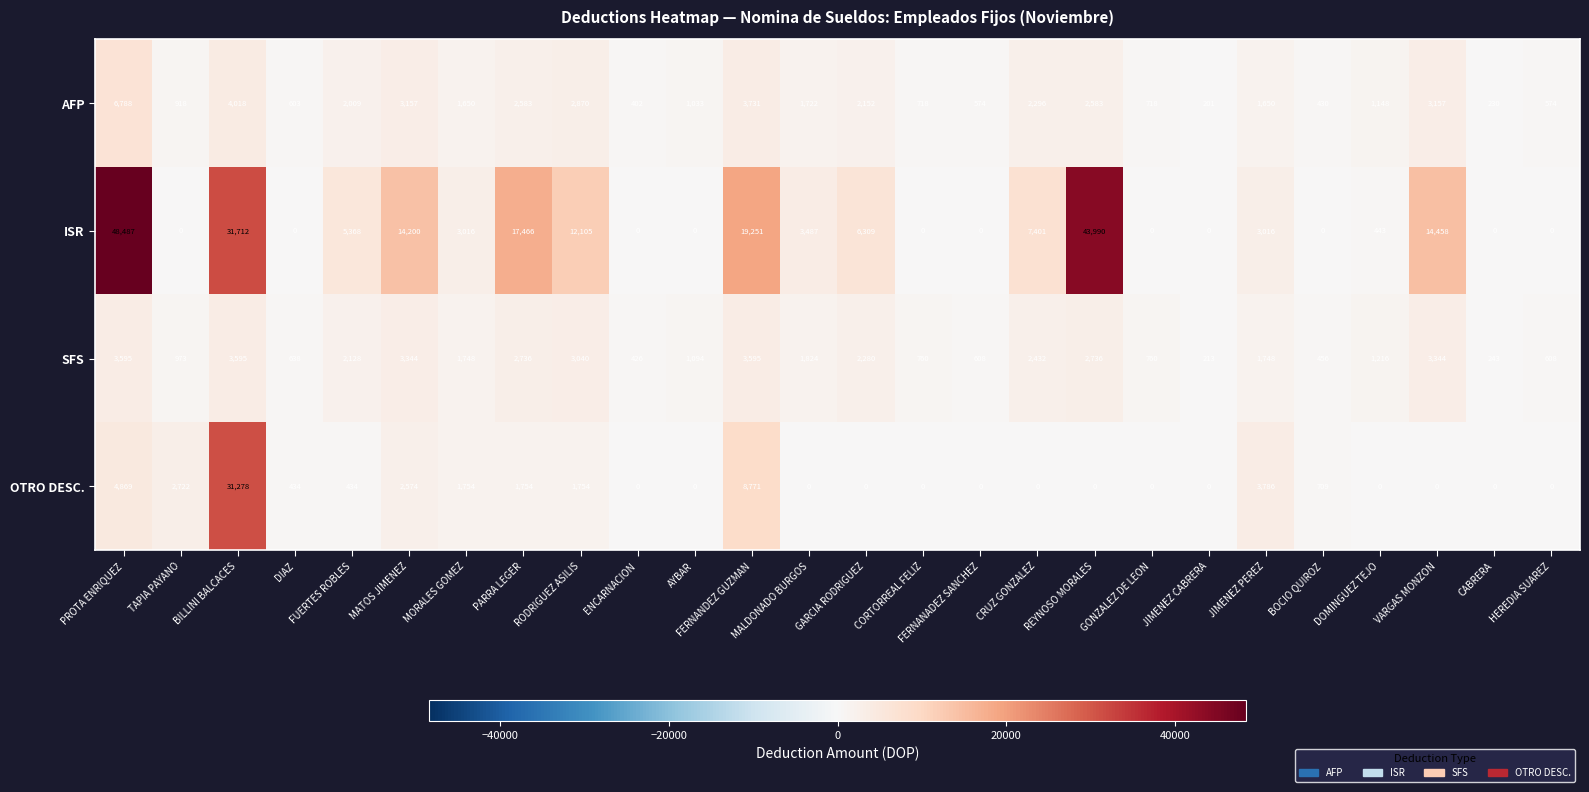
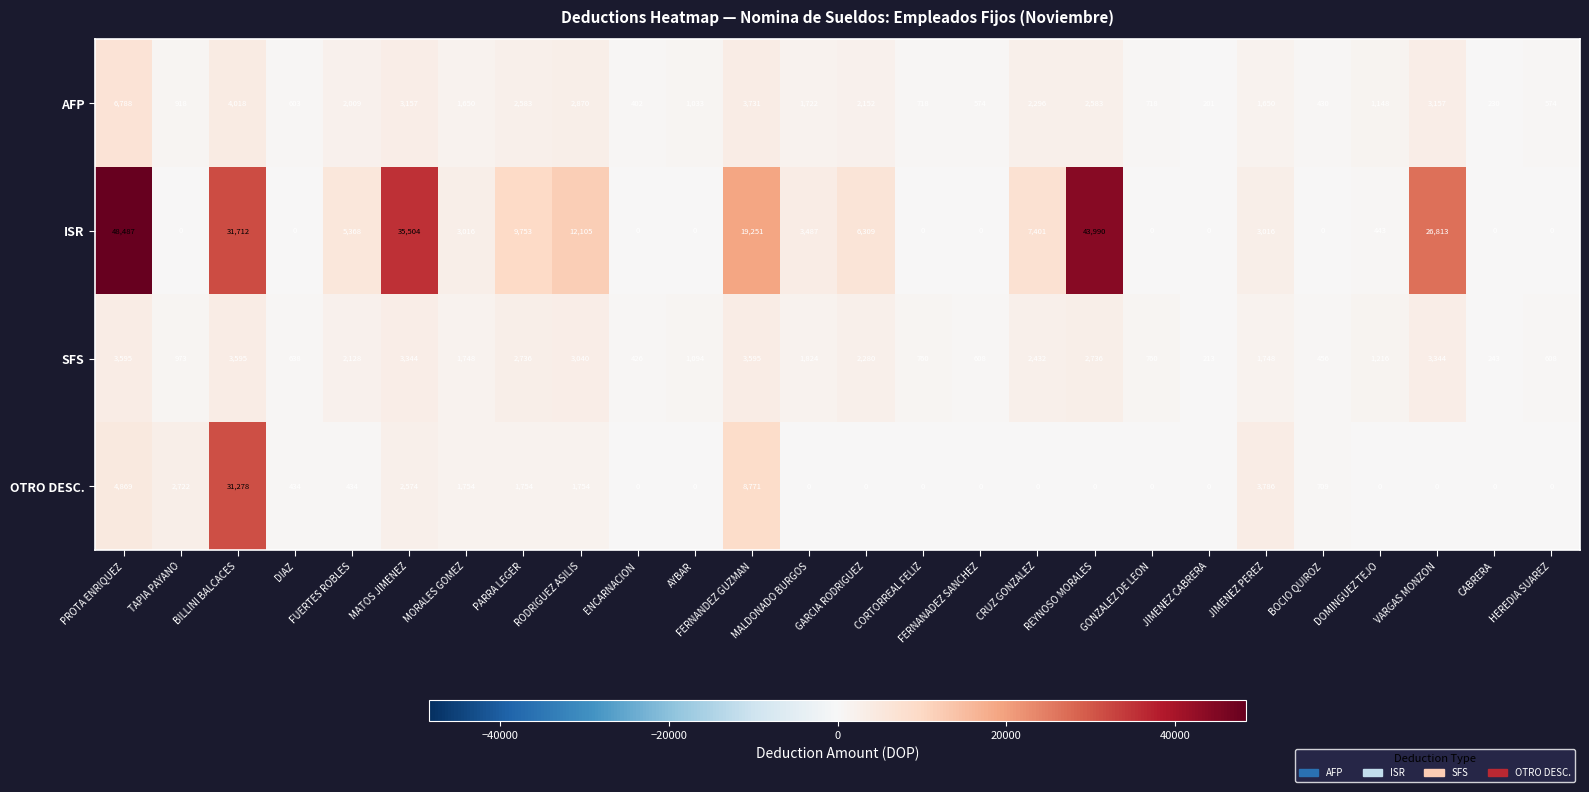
ISR, MATOS JIMENEZ: 14,200 -> 35,504
ISR, PARRA LEGER: 17,466 -> 9,753
ISR, VARGAS MONZON: 14,458 -> 26,813
